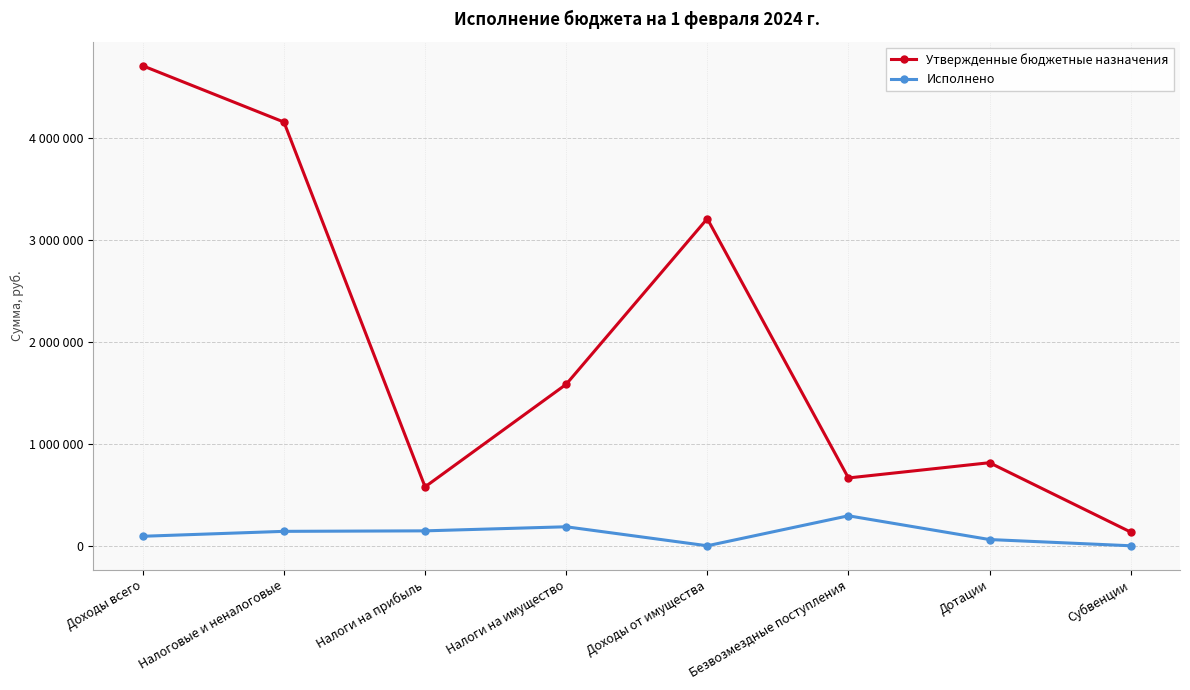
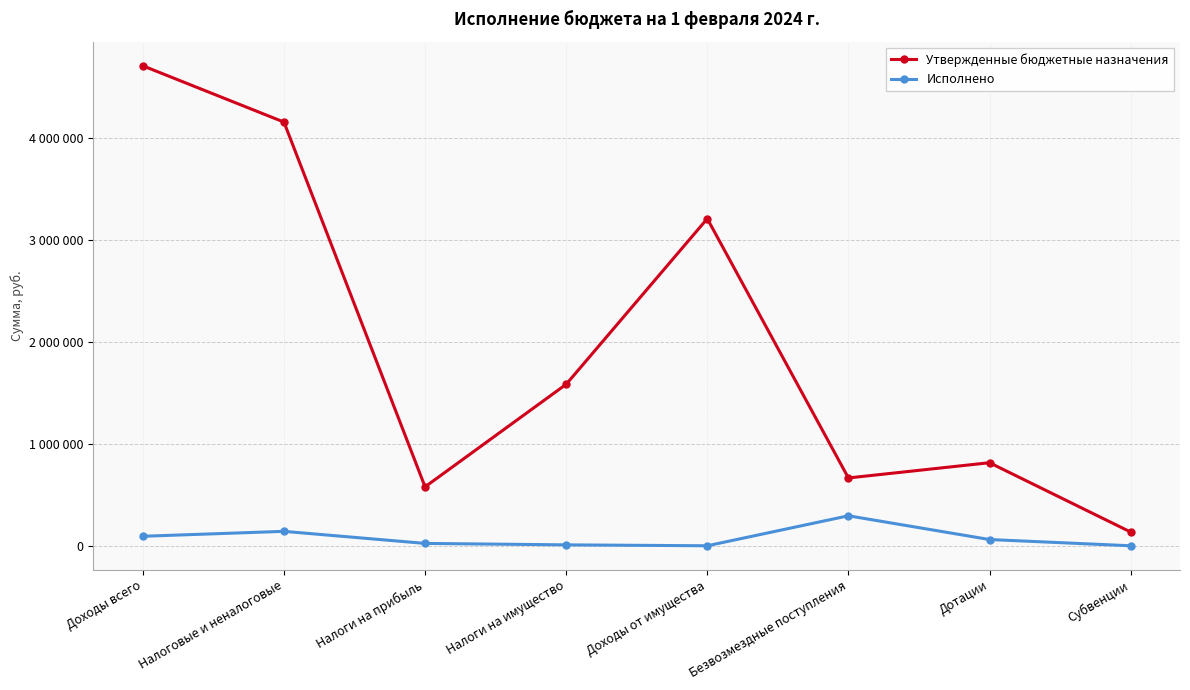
Исполнено, Налоги на прибыль: 150000 -> 20000
Исполнено, Налоги на имущество: 190000 -> 10000
